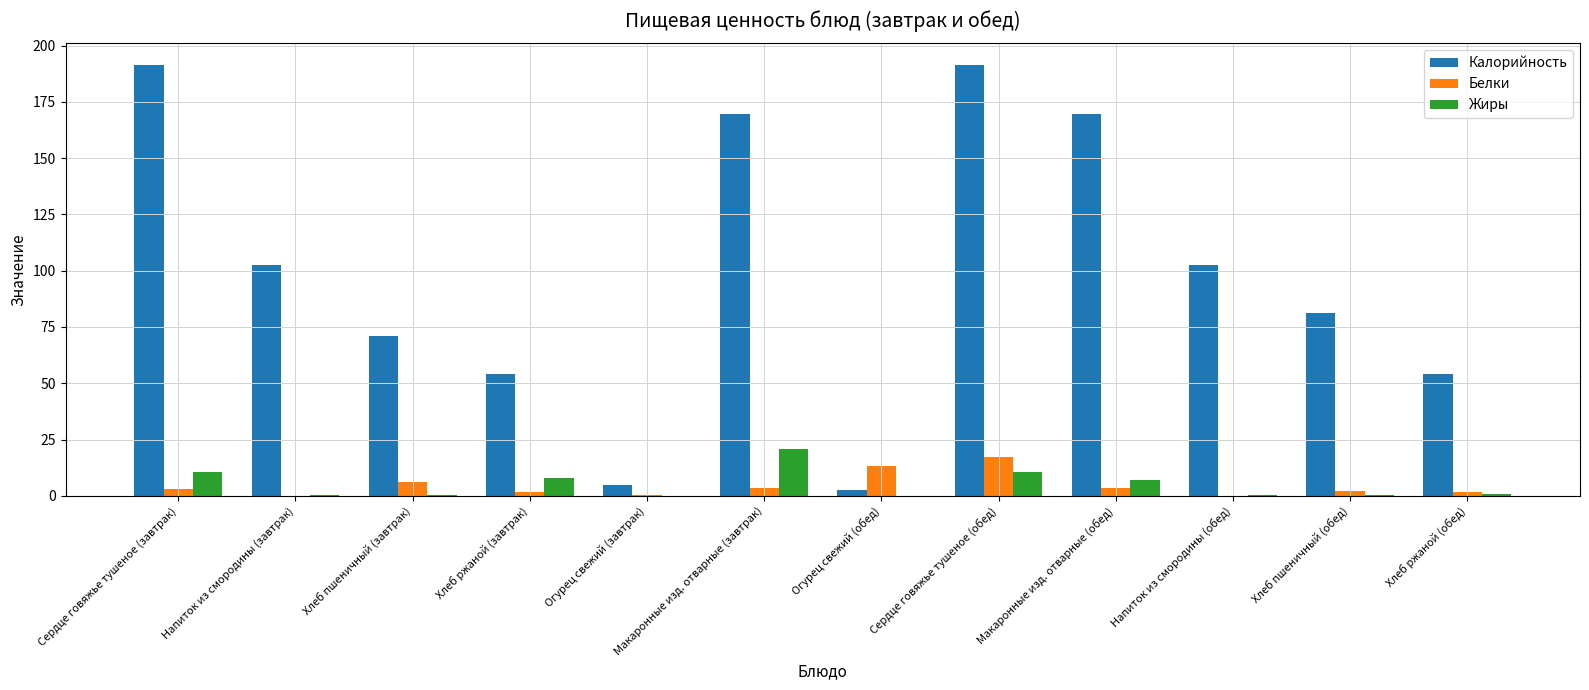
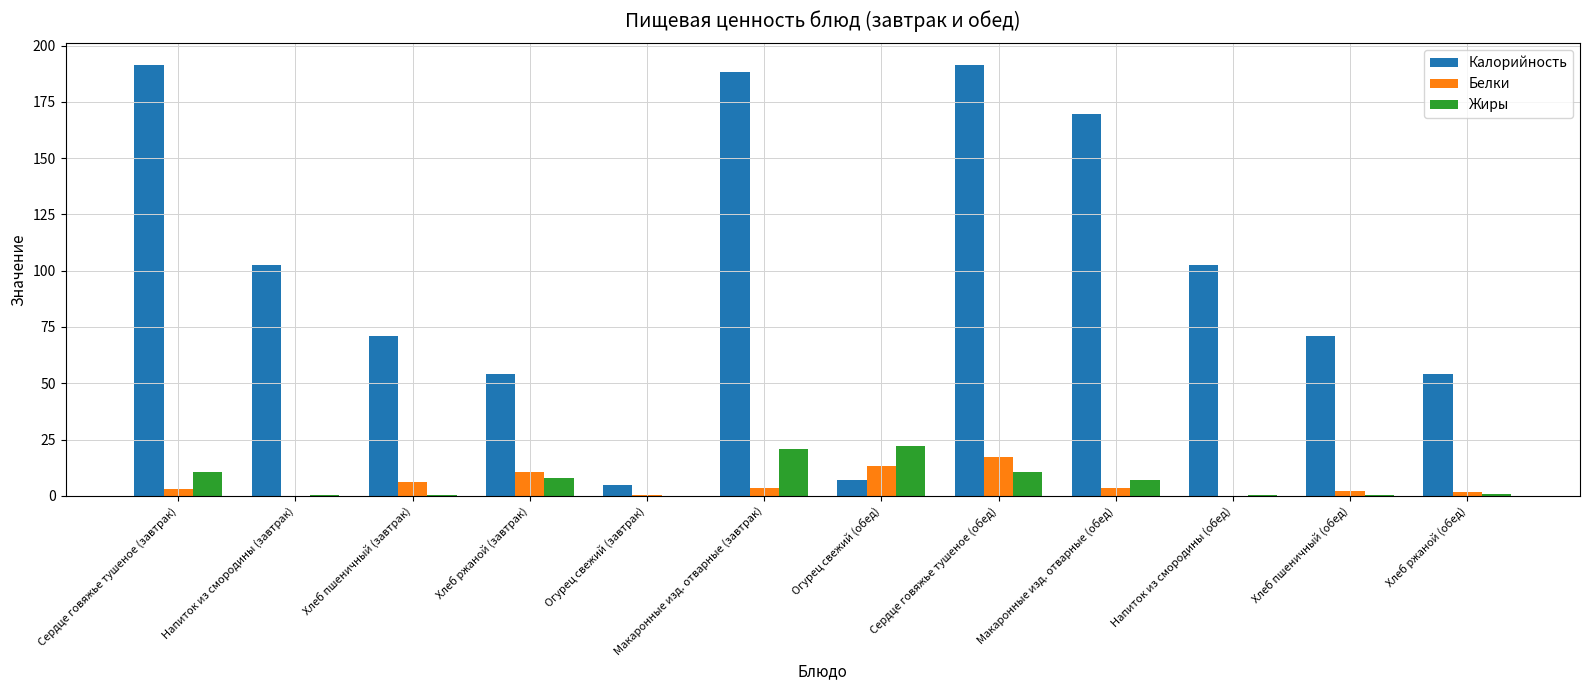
Белки, Хлеб ржаной (завтрак): 2 -> 11
Калорийность, Макаронные изд. отварные (завтрак): 170 -> 188
Калорийность, Огурец свежий (обед): 3 -> 7
Жиры, Огурец свежий (обед): 0 -> 22
Калорийность, Хлеб пшеничный (обед): 81 -> 71
